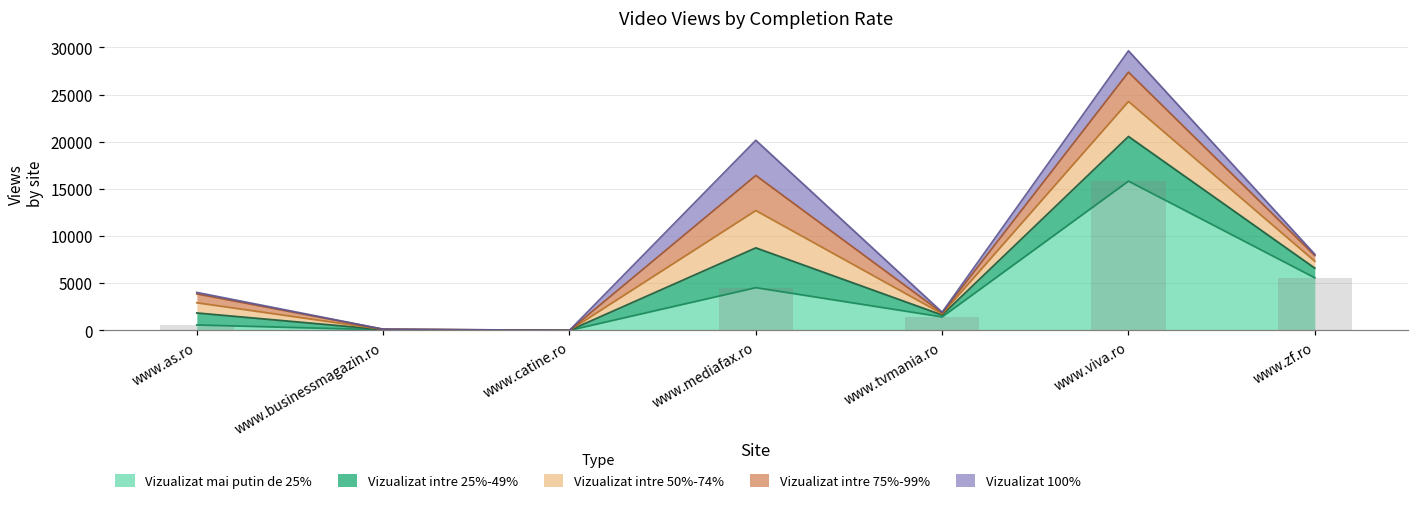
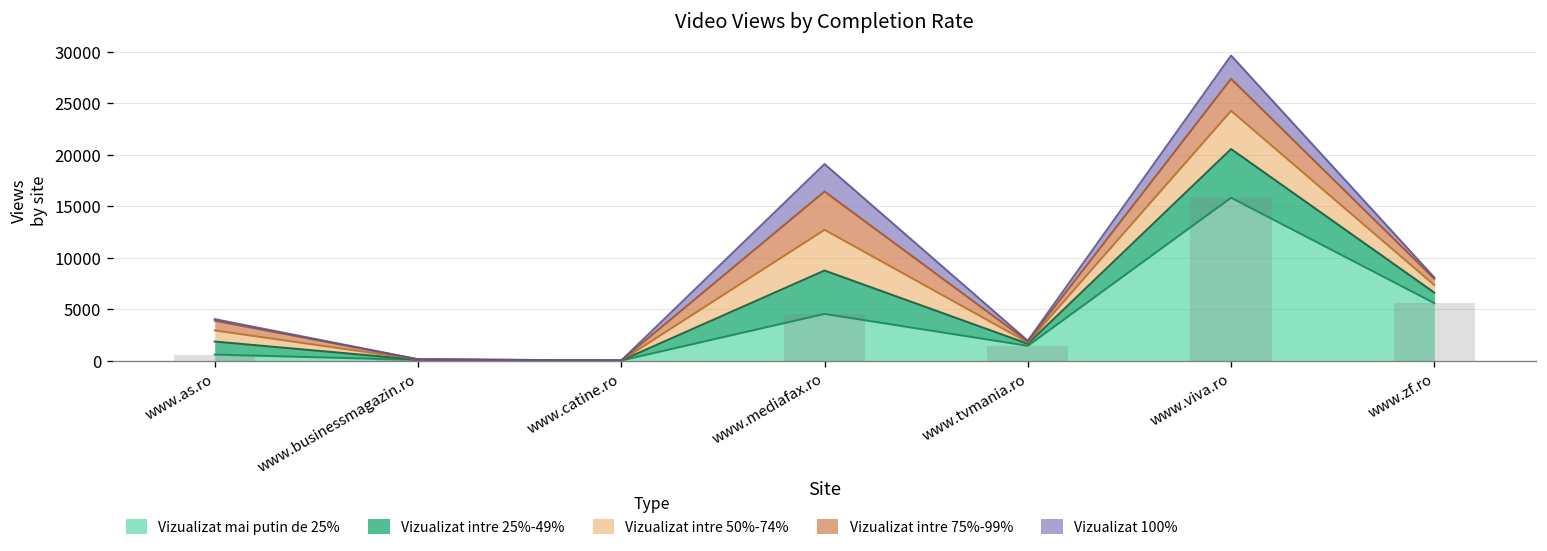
Vizualizat 100%, www.mediafax.ro: 4000 -> 3000
